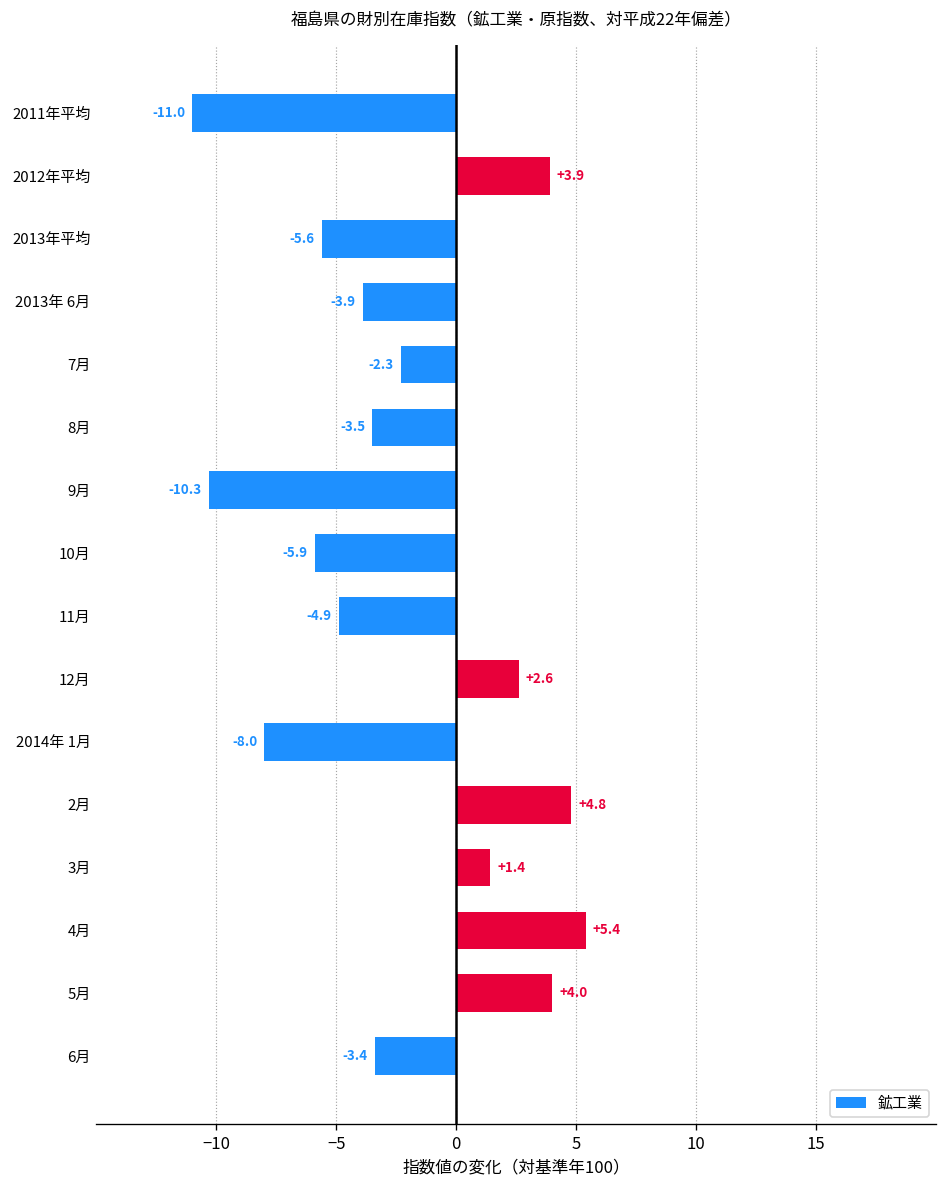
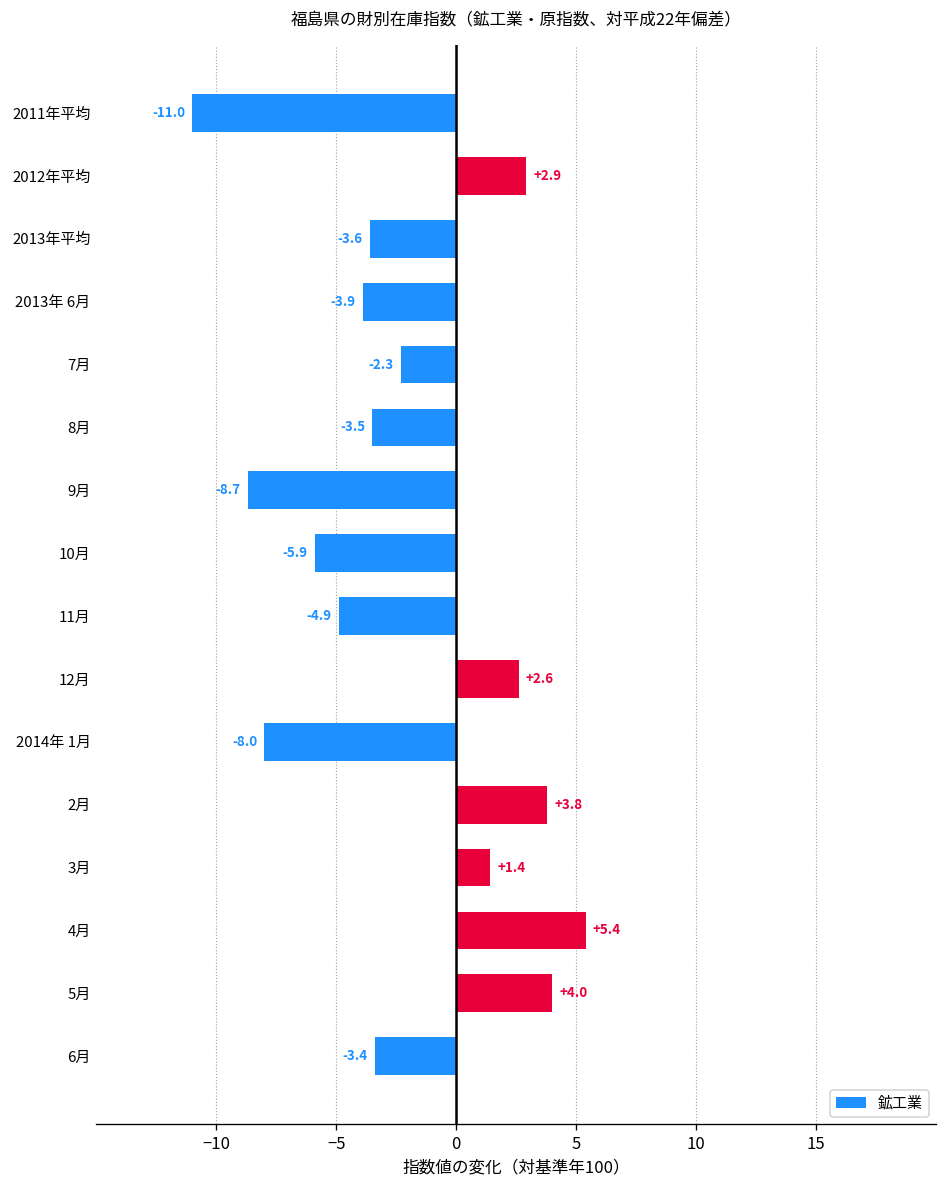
2012年平均: +3.9 -> +2.9
2013年平均: -5.6 -> -3.6
9月: -10.3 -> -8.7
2月: +4.8 -> +3.8
